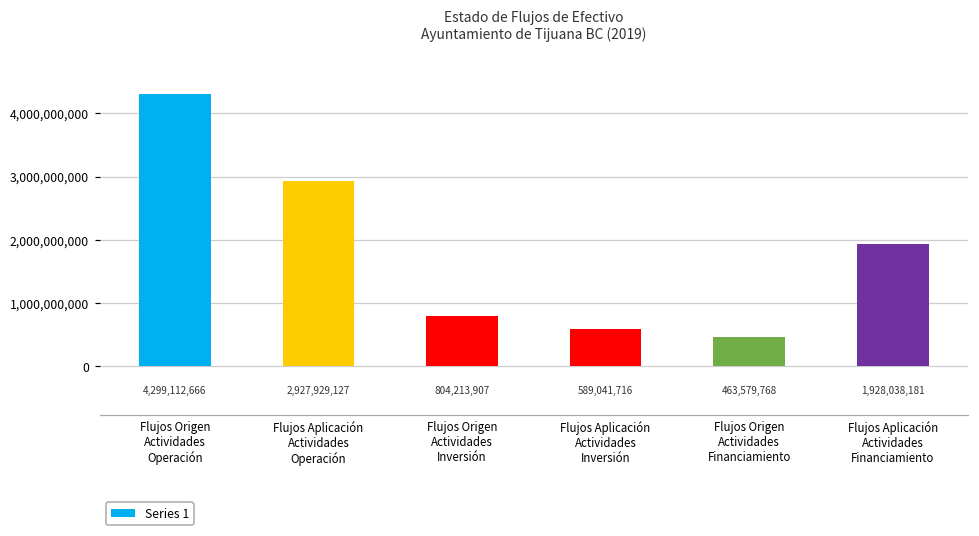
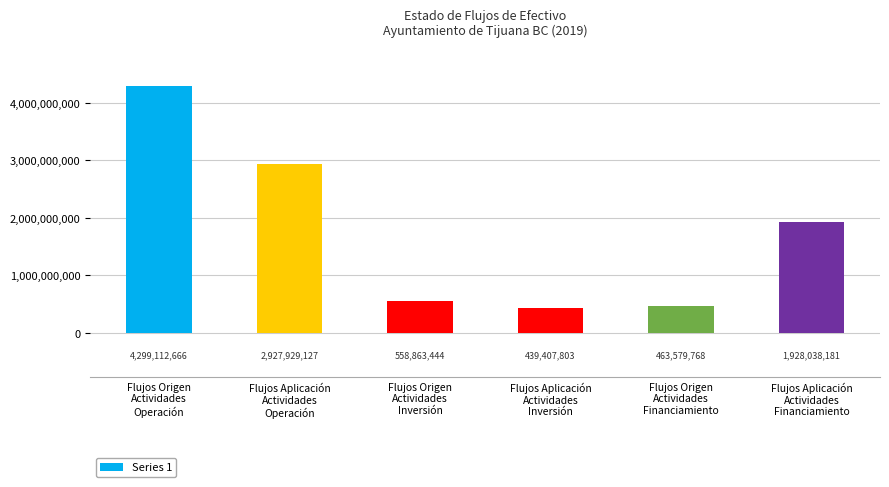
Flujos Origen Actividades Inversión: 804,213,907 -> 558,863,444
Flujos Aplicación Actividades Inversión: 589,041,716 -> 439,407,803
